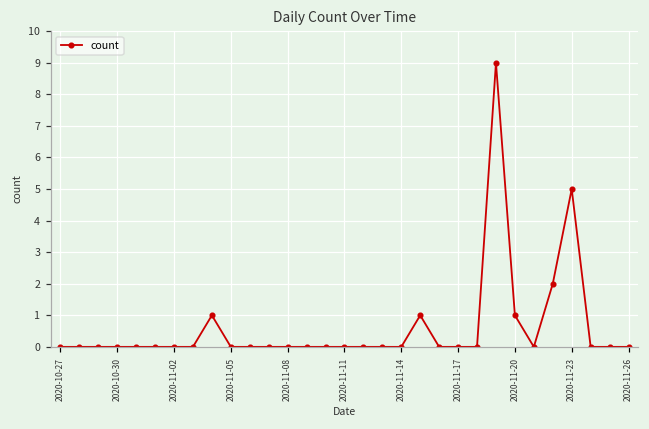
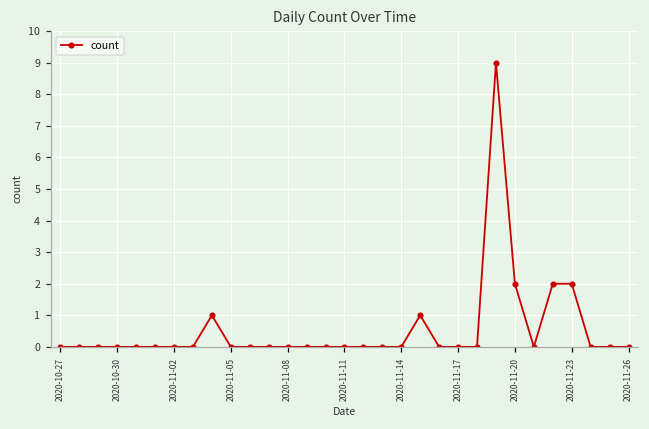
2020-11-20: 1 -> 2
2020-11-23: 5 -> 2
